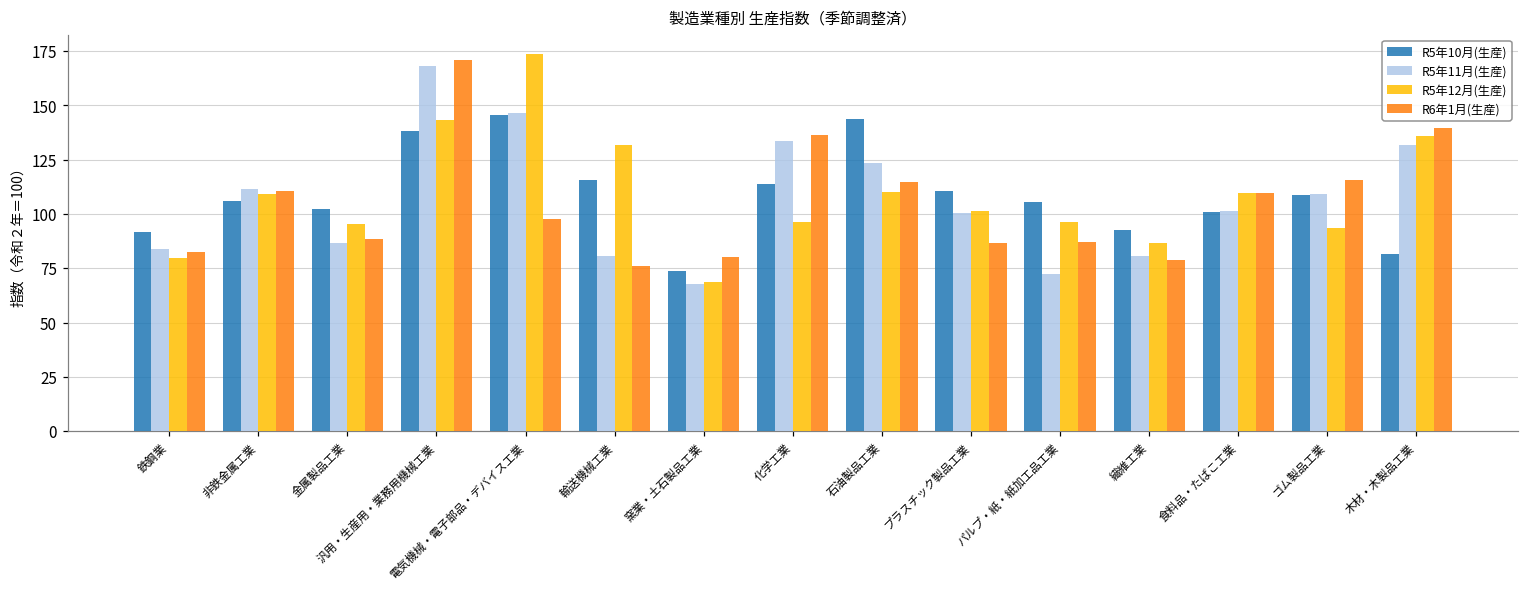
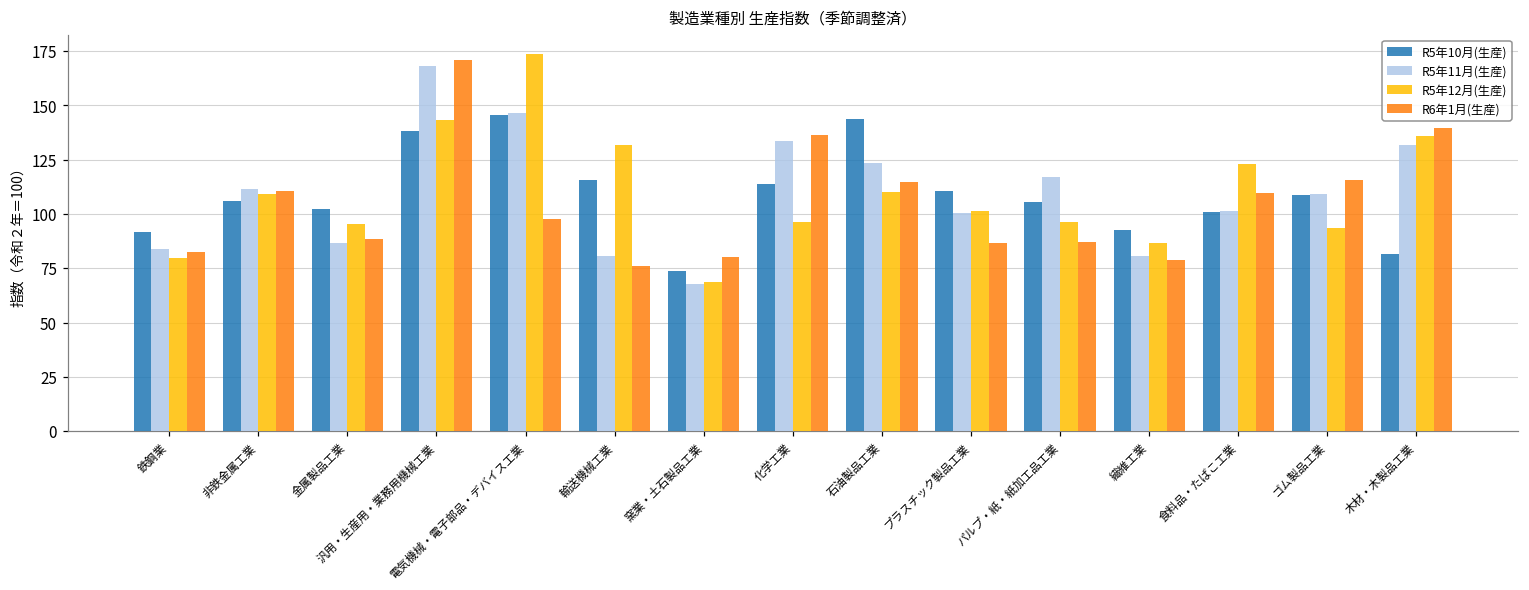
R5年11月(生産), パルプ・紙・紙加工品工業: 72 -> 117
R5年12月(生産), 食料品・たばこ工業: 110 -> 123
